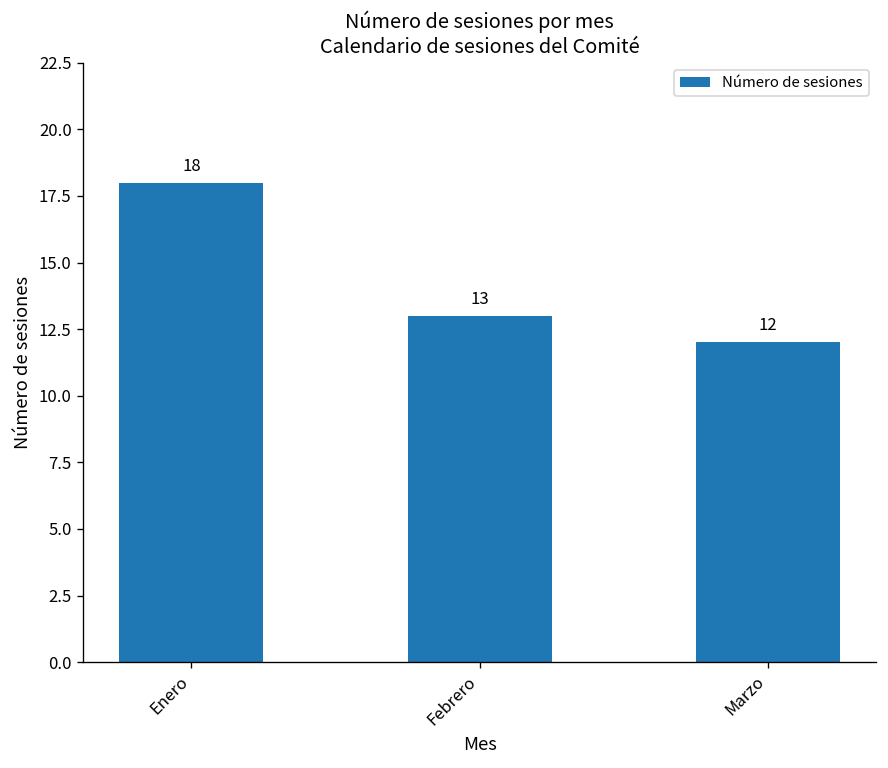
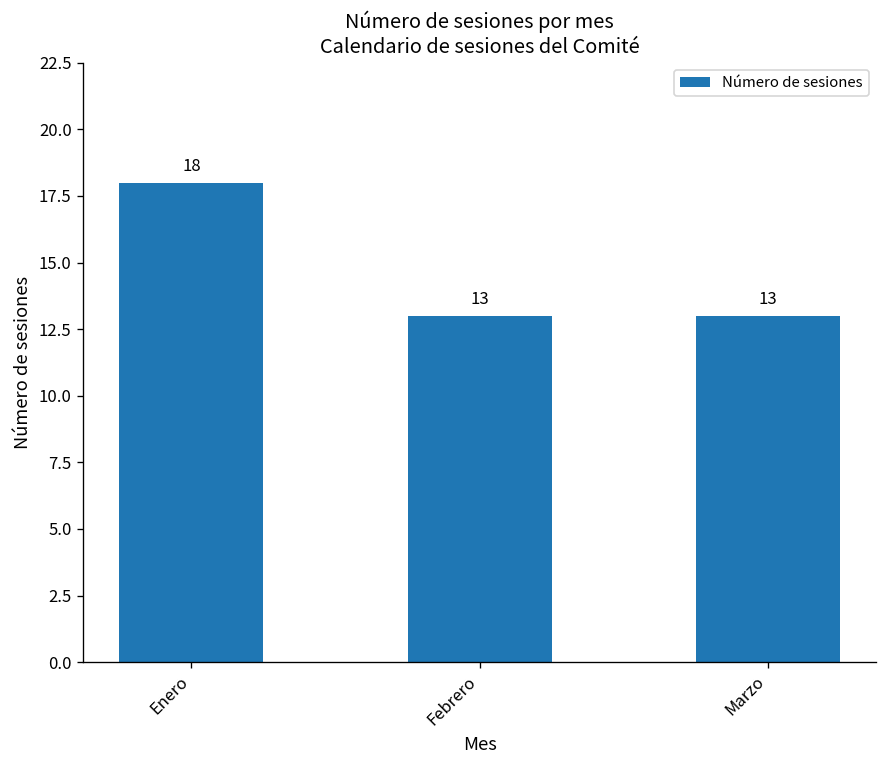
Marzo: 12 -> 13
